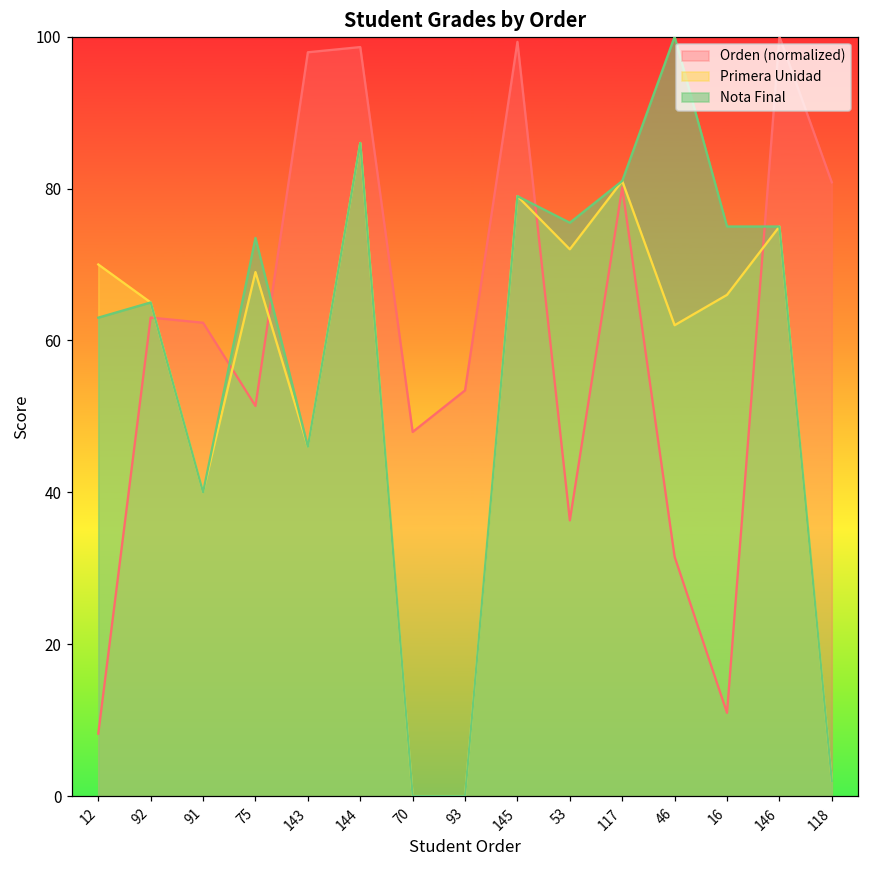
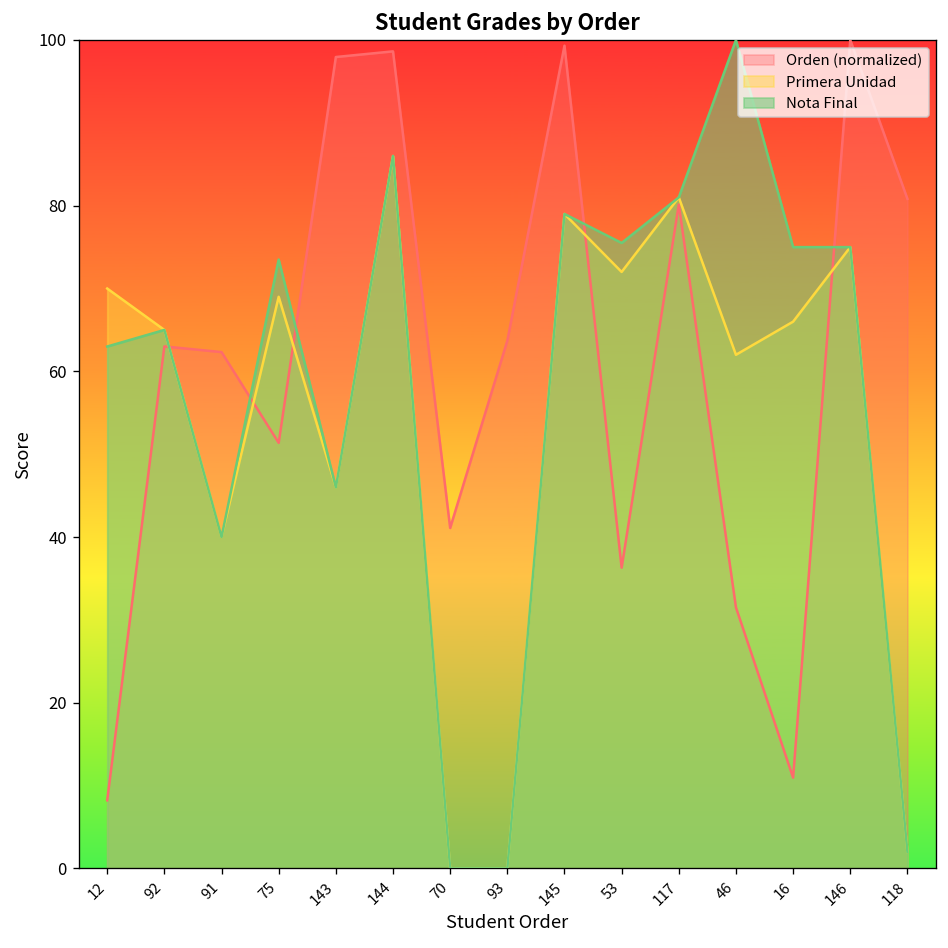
Orden (normalized), 70: 48 -> 41
Orden (normalized), 93: 53 -> 64
